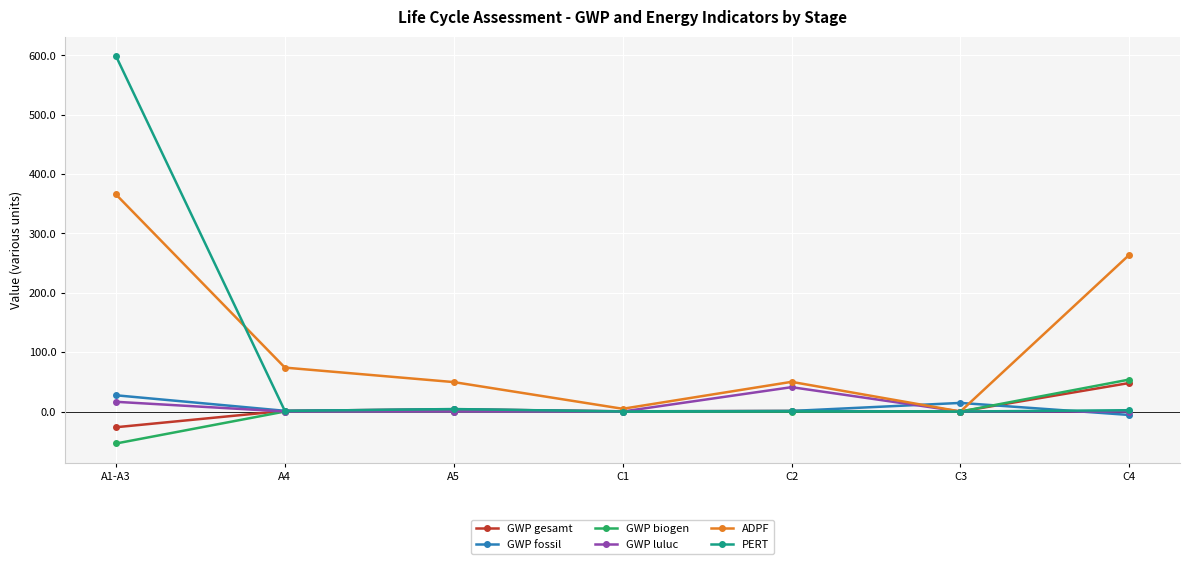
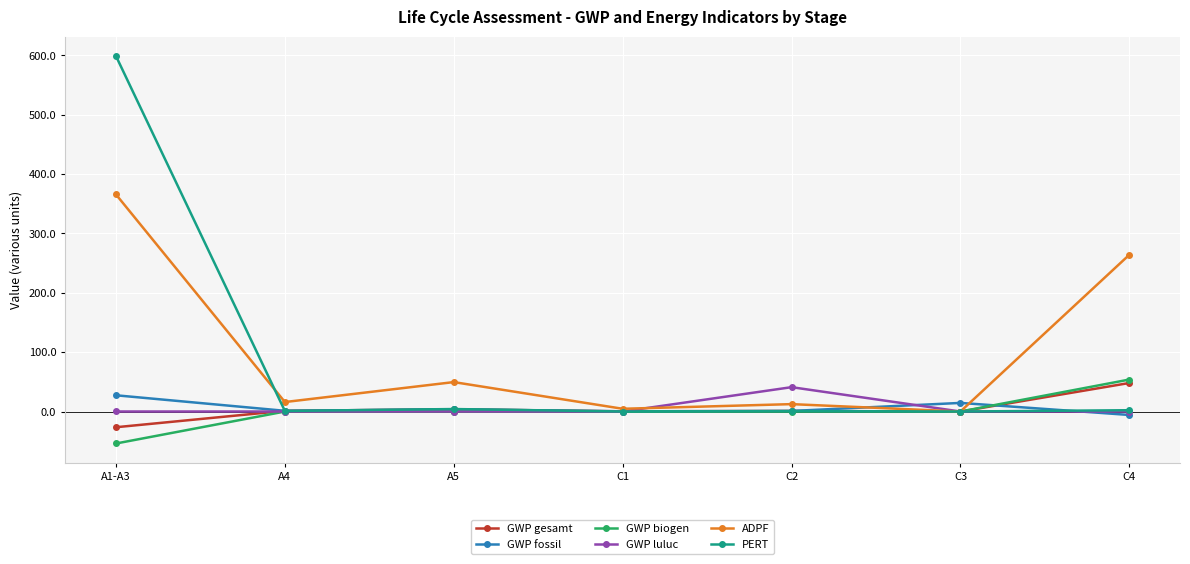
GWP luluc, A1-A3: 20 -> 0
ADPF, A4: 70 -> 20
ADPF, C2: 50 -> 10
